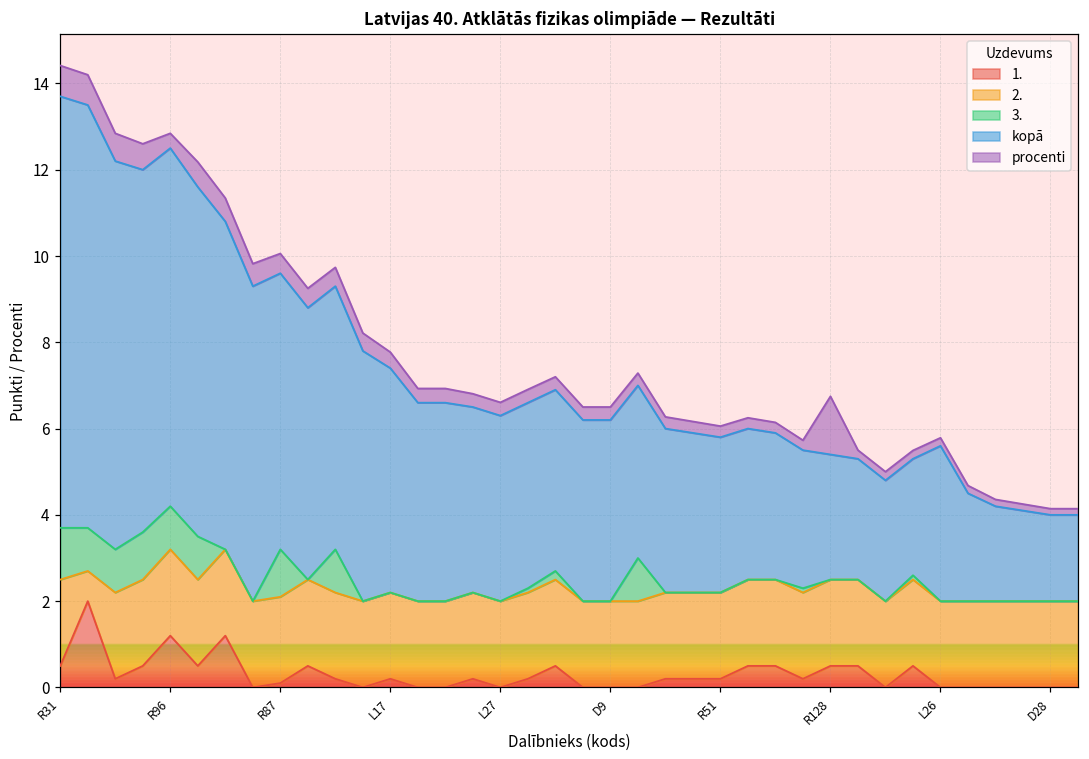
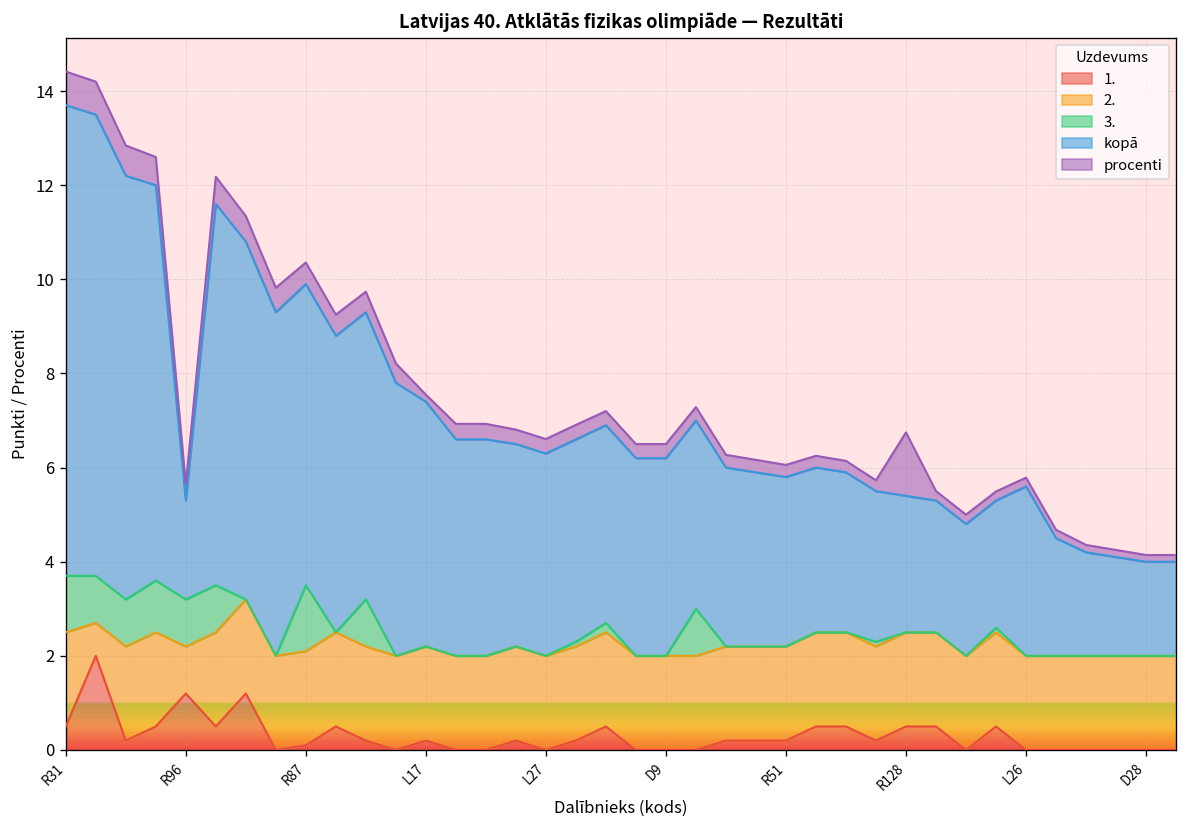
2., R96: 2 -> 1
kopā, R96: 8.3 -> 2.1
3., R87: 1.1 -> 1.4
procenti, L17: 0.4 -> 0.2
